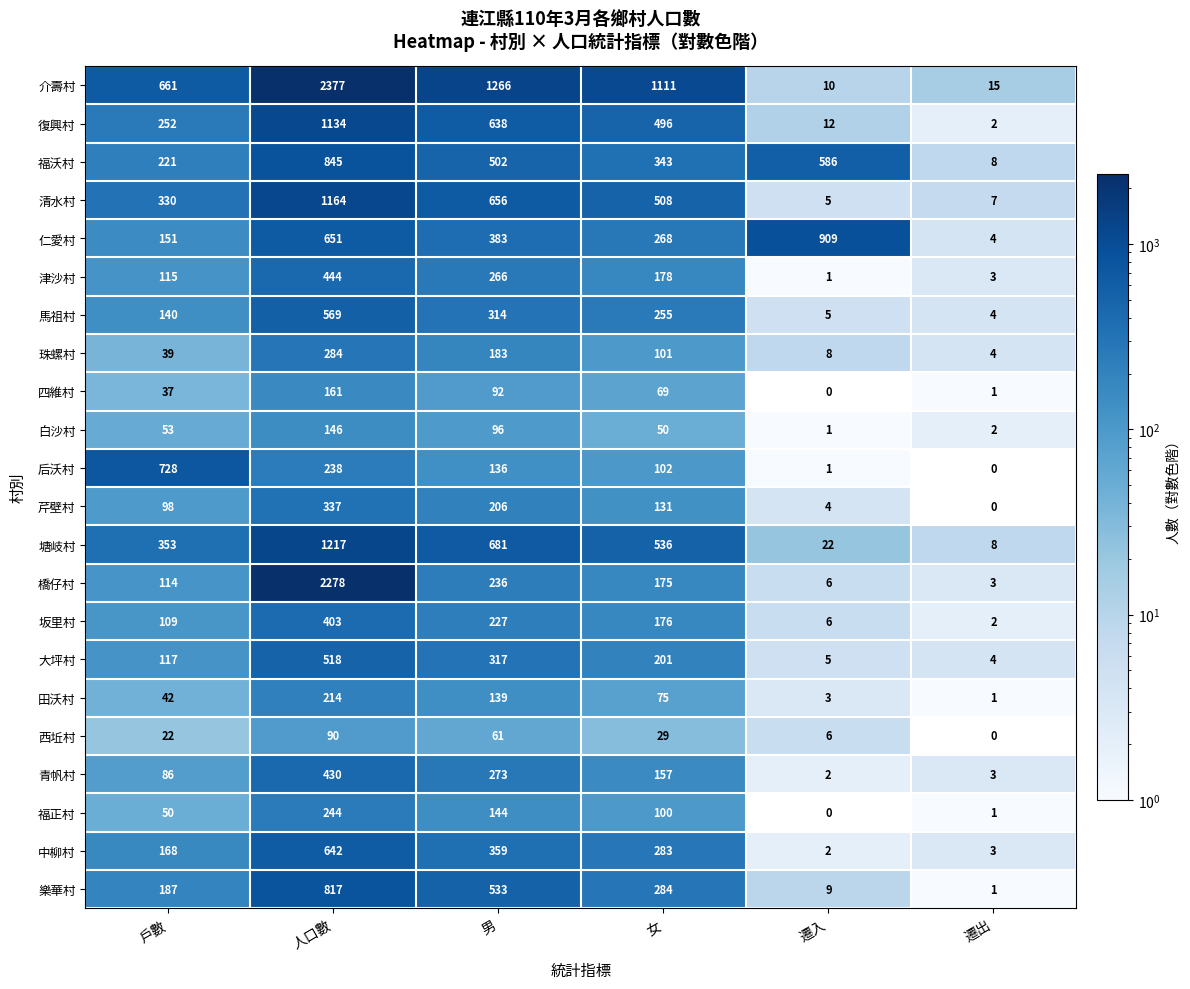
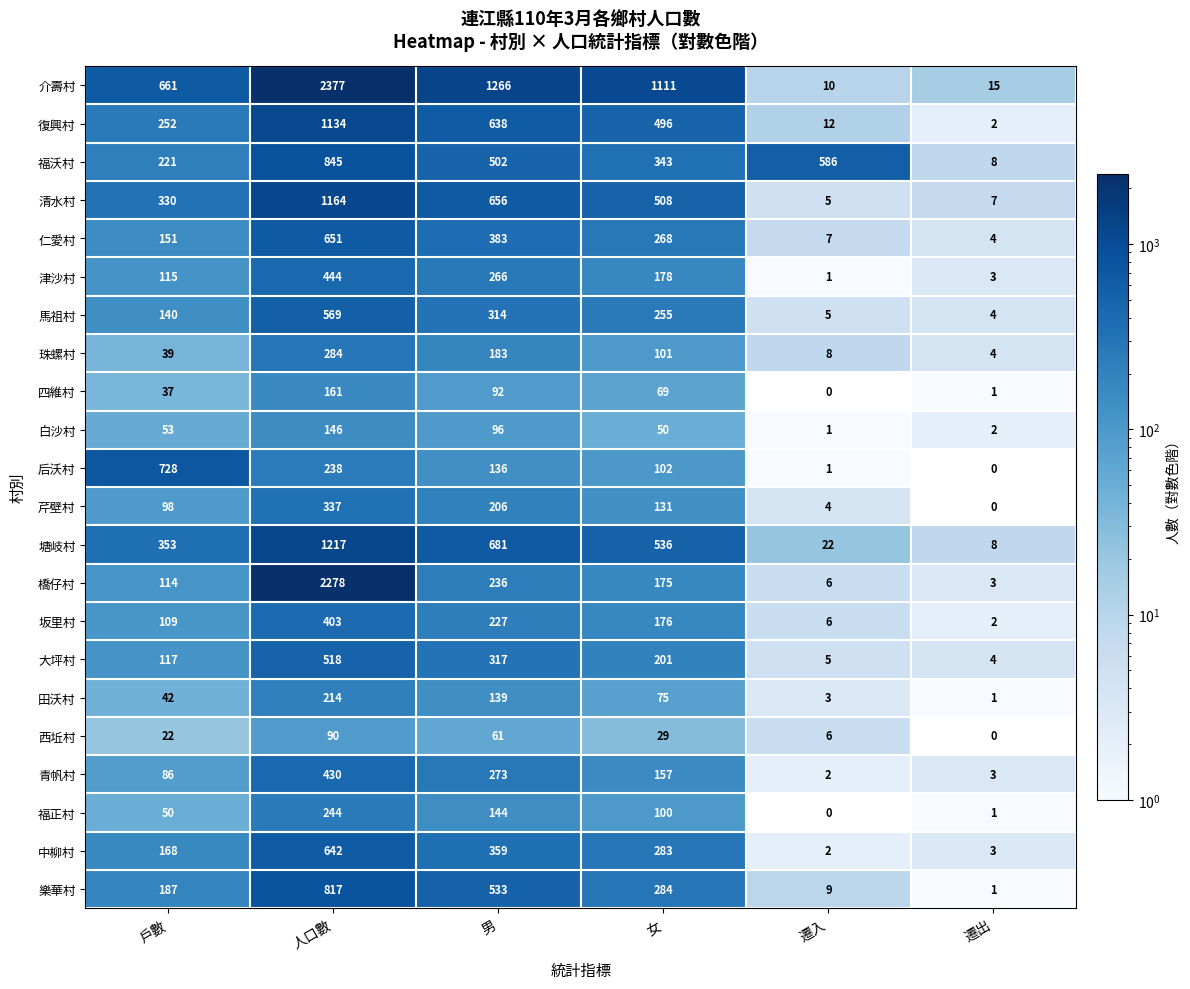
仁愛村, 遷入: 909 -> 7
